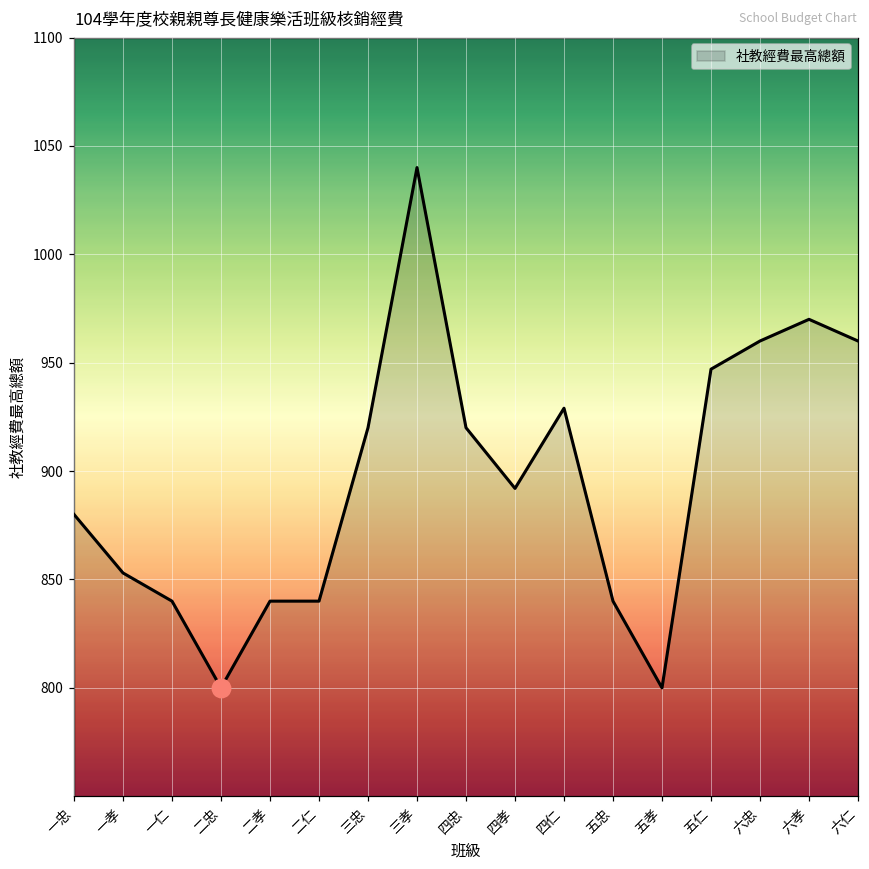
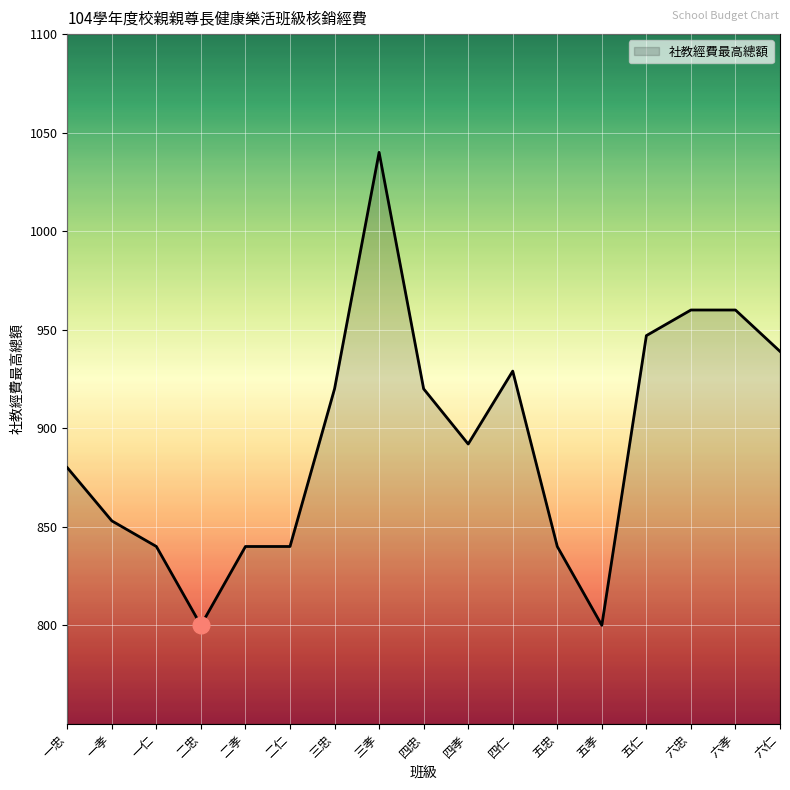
社教經費最高總額, 六孝: 970 -> 960
社教經費最高總額, 六仁: 960 -> 939
